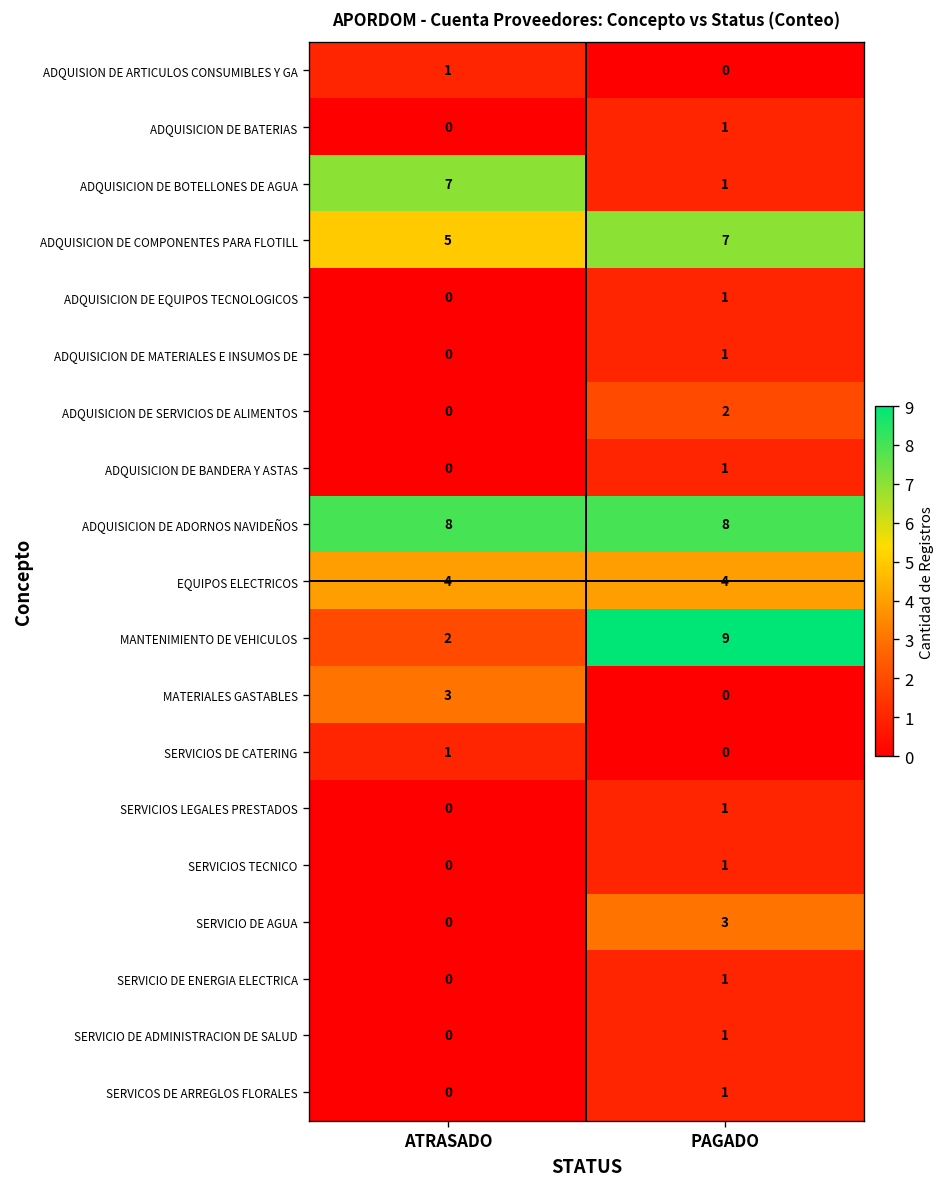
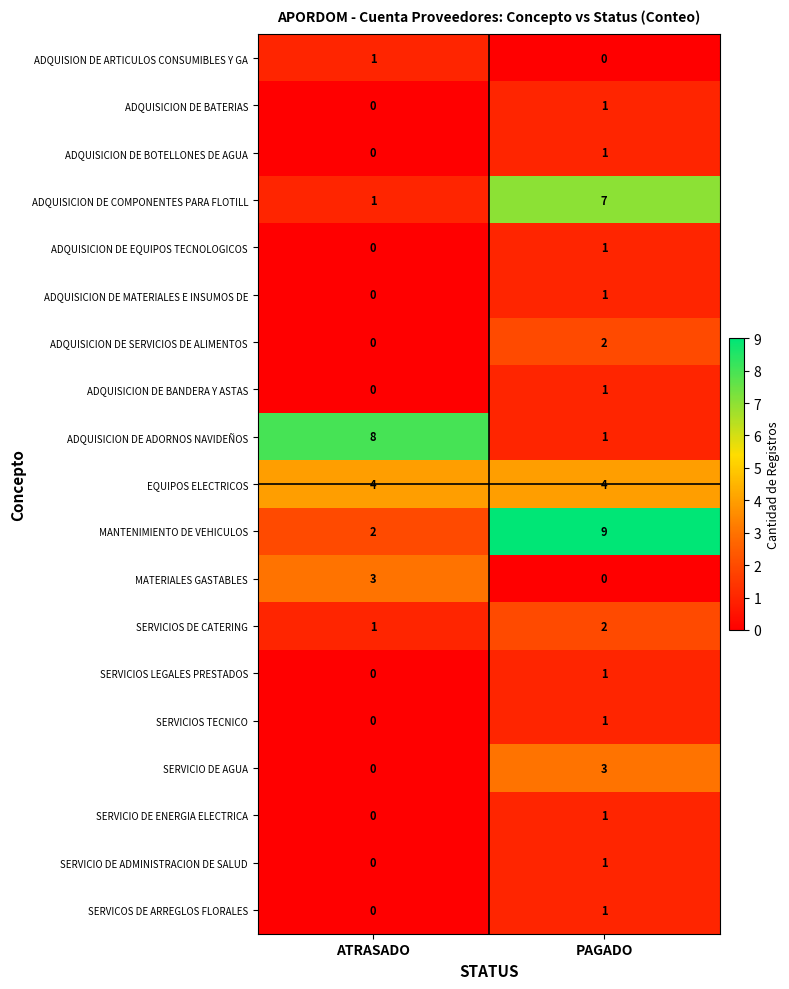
ADQUISICION DE BOTELLONES DE AGUA, ATRASADO: 7 -> 0
ADQUISICION DE COMPONENTES PARA FLOTILL, ATRASADO: 5 -> 1
ADQUISICION DE ADORNOS NAVIDEÑOS, PAGADO: 8 -> 1
SERVICIOS DE CATERING, PAGADO: 0 -> 2
